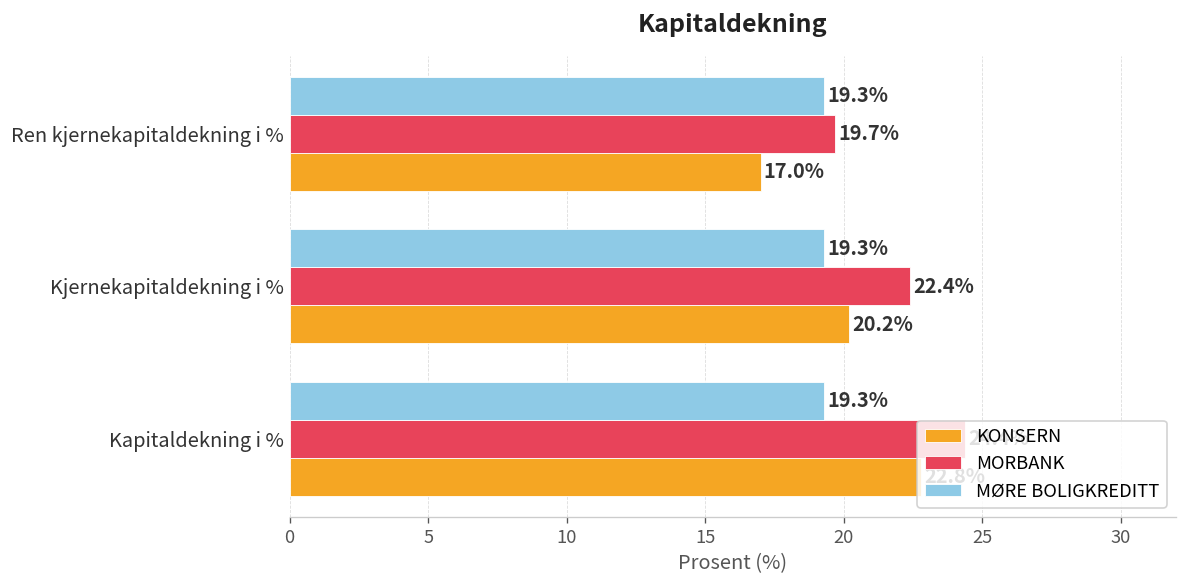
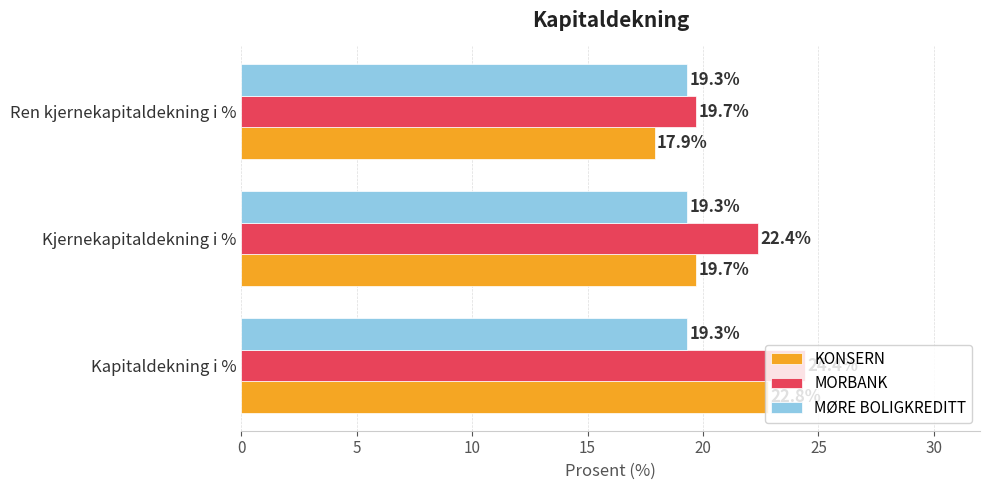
KONSERN, Ren kjernekapitaldekning i %: 17.0% -> 17.9%
KONSERN, Kjernekapitaldekning i %: 20.2% -> 19.7%
